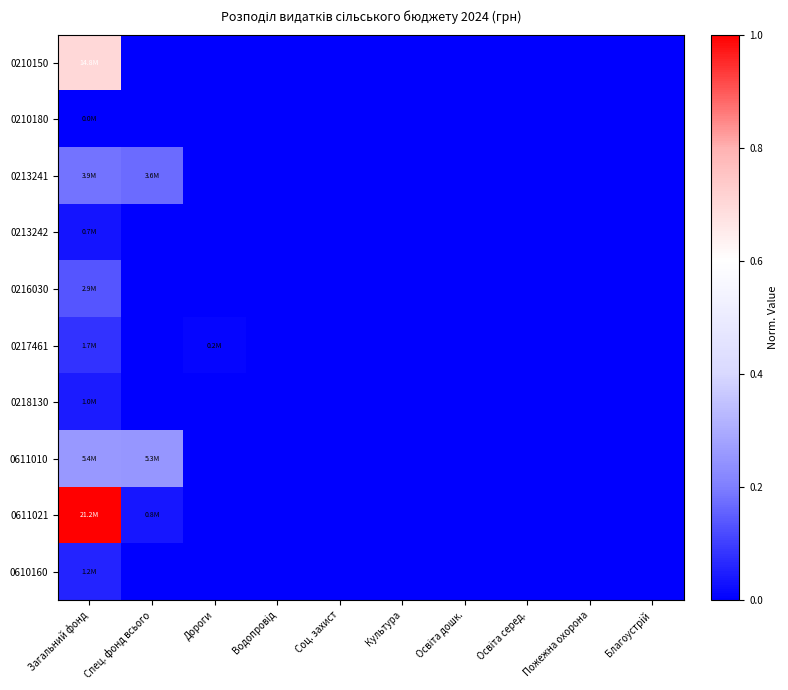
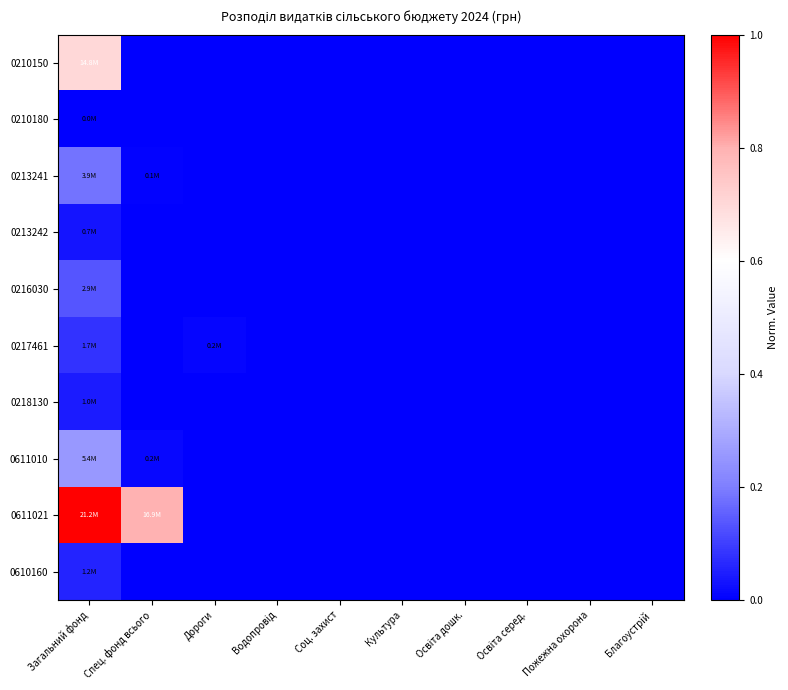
0213241, Спец. фонд всього: 3.6M -> 0.1M
0611010, Спец. фонд всього: 5.3M -> 0.2M
0611021, Спец. фонд всього: 0.8M -> 16.9M
